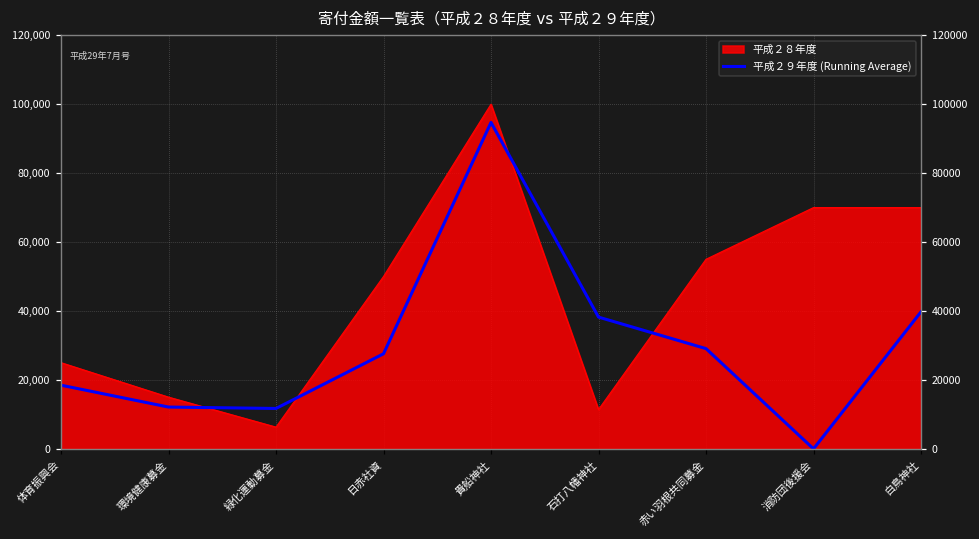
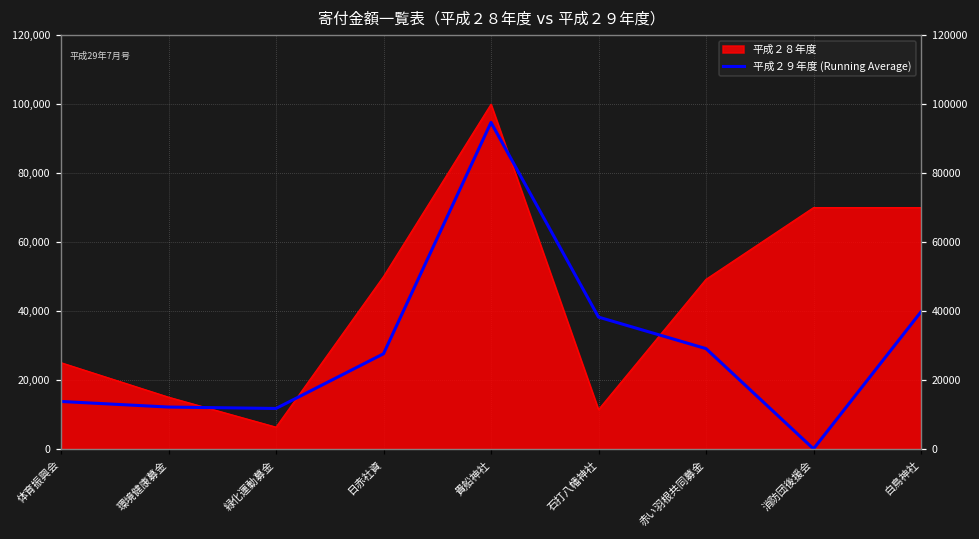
平成２９年度 (Running Average), 体育振興会: 18,000 -> 14,000
平成２８年度, 赤い羽根共同募金: 55,000 -> 49,000
